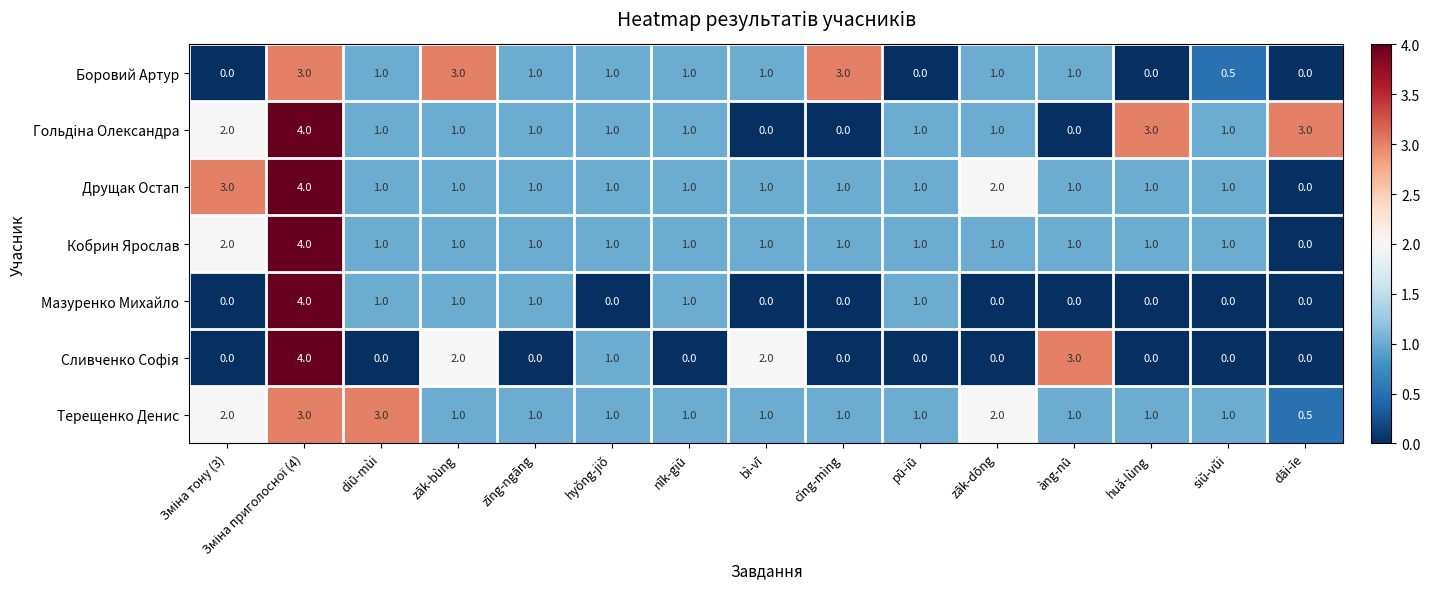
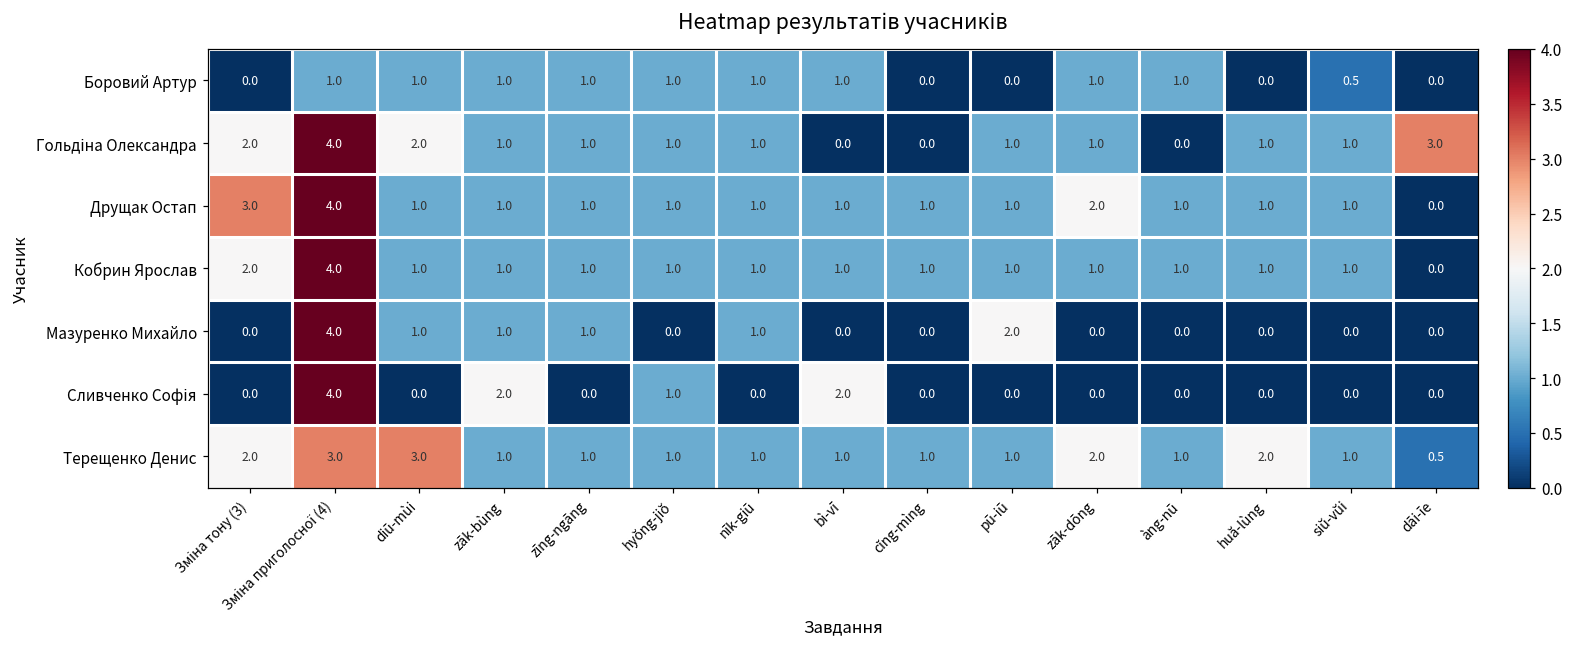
Боровий Артур, Зміна приголосної (4): 3.0 -> 1.0
Боровий Артур, zāk-bùng: 3.0 -> 1.0
Боровий Артур, cĭng-mìng: 3.0 -> 0.0
Гольдіна Олександра, diū-mùi: 1.0 -> 2.0
Гольдіна Олександра, huă-lùng: 3.0 -> 1.0
Мазуренко Михайло, pū-iū: 1.0 -> 2.0
Сливченко Софія, àng-nū: 3.0 -> 0.0
Терещенко Денис, huă-lùng: 1.0 -> 2.0
